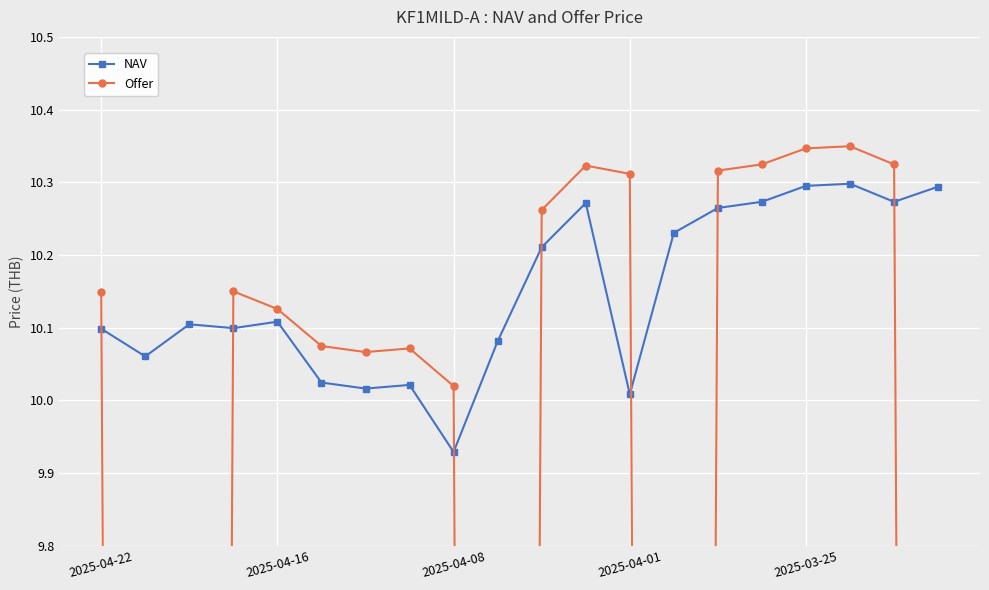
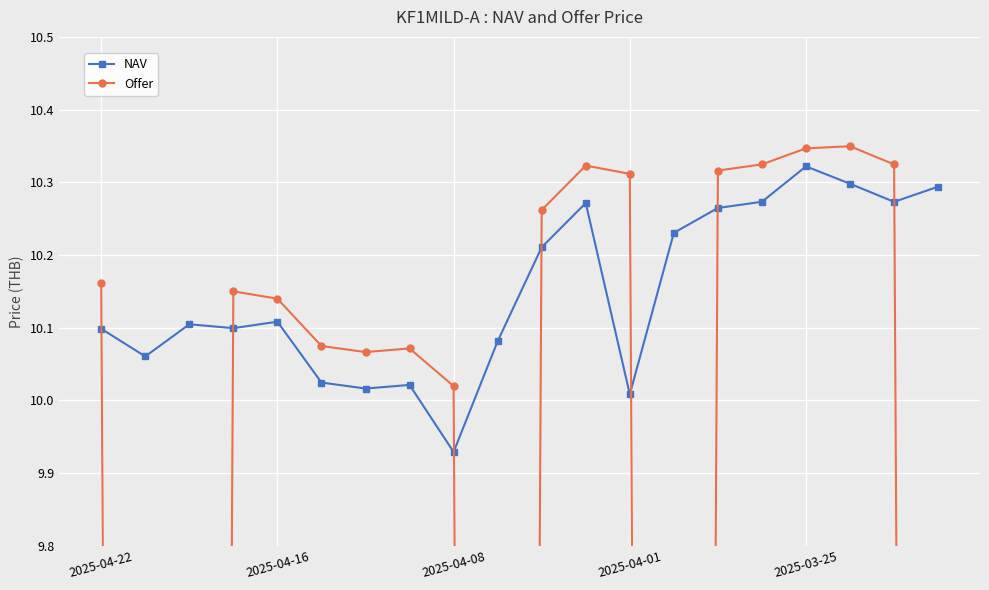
Offer, 2025-04-22: 10.15 -> 10.16
Offer, 2025-04-16: 10.13 -> 10.14
NAV, 2025-03-25: 10.30 -> 10.32
